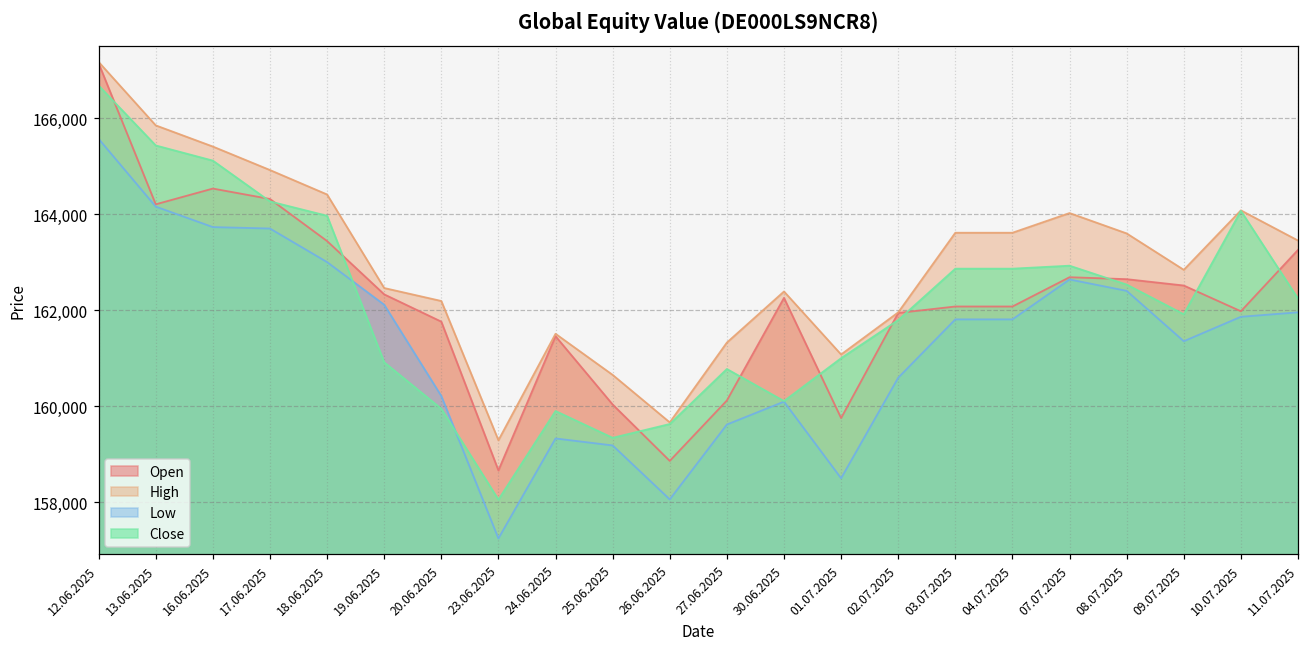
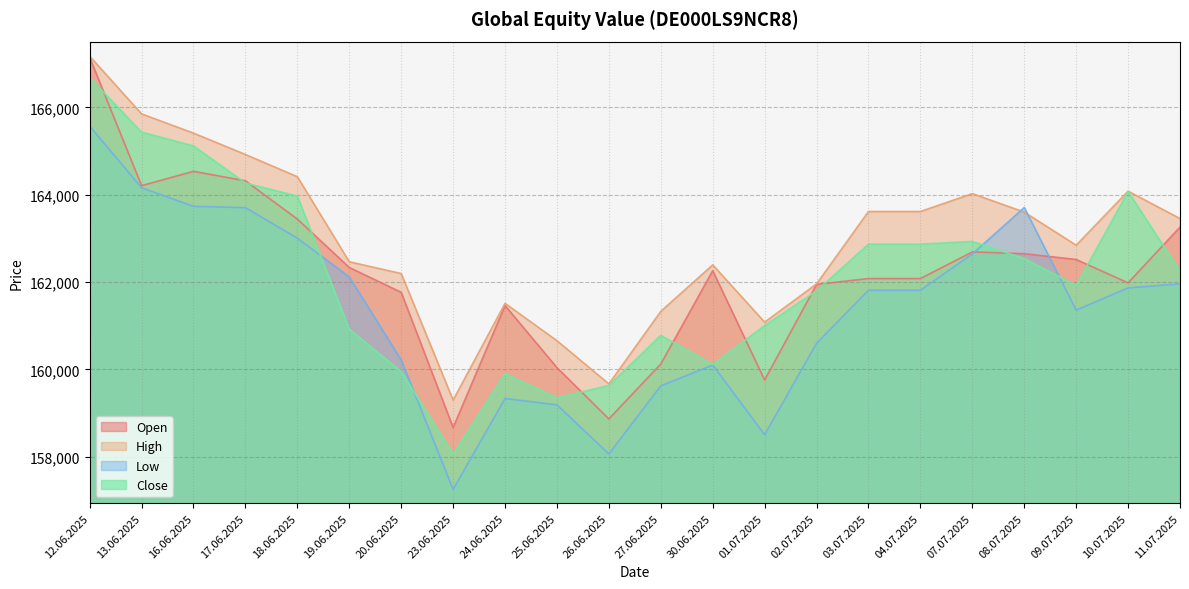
Low, 08.07.2025: 162,400 -> 163,700
